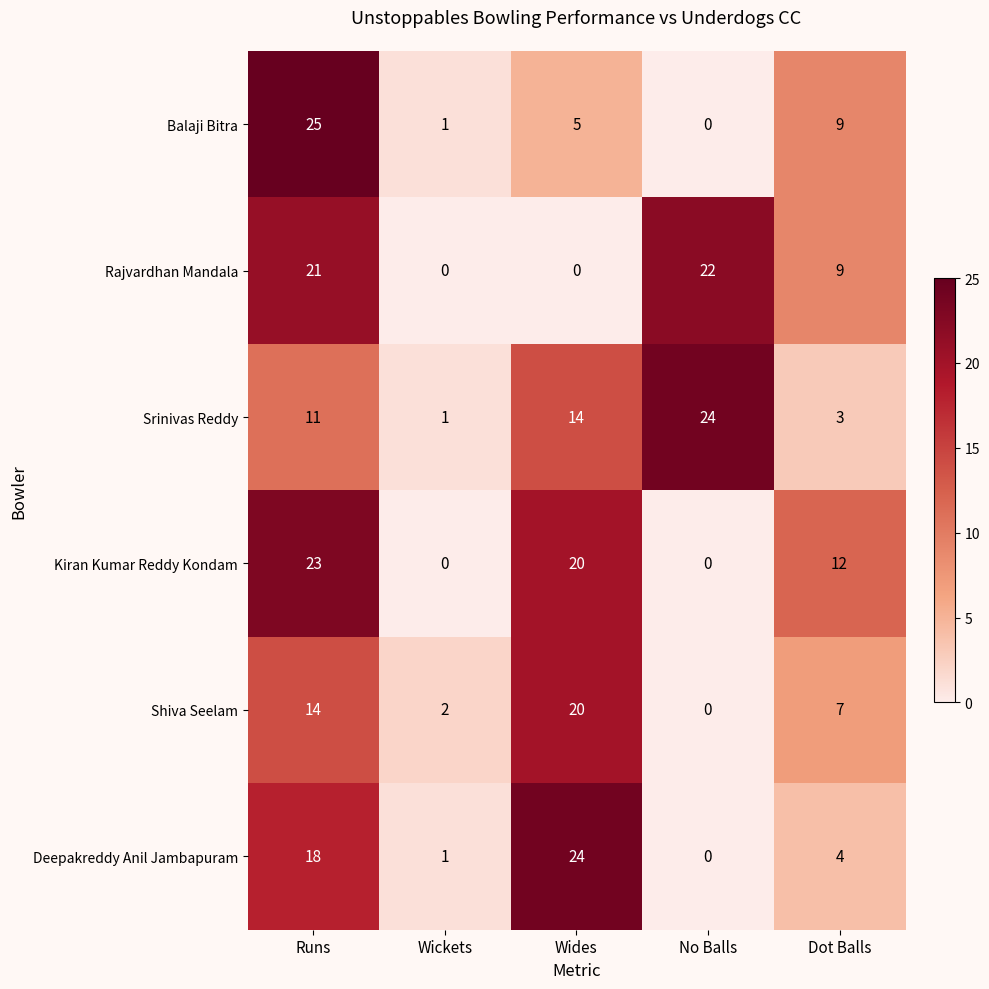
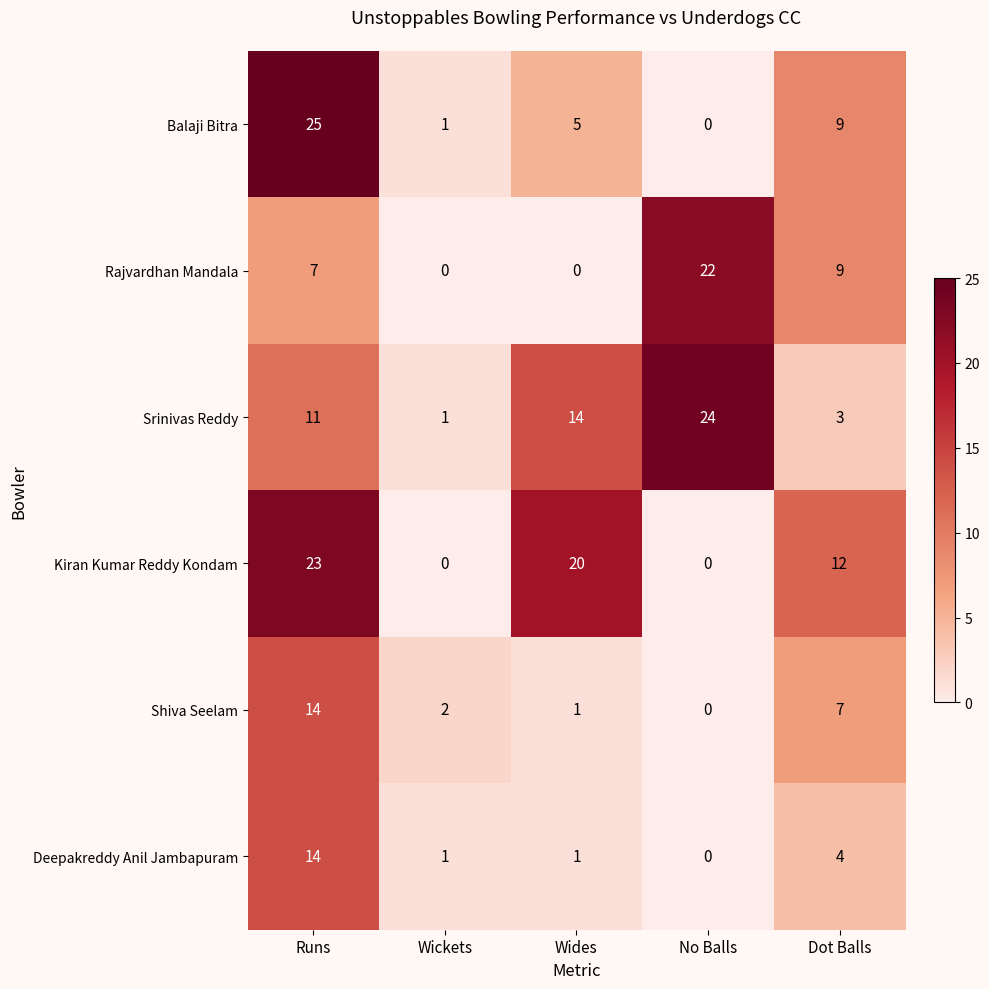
Rajvardhan Mandala, Runs: 21 -> 7
Shiva Seelam, Wides: 20 -> 1
Deepakreddy Anil Jambapuram, Runs: 18 -> 14
Deepakreddy Anil Jambapuram, Wides: 24 -> 1
